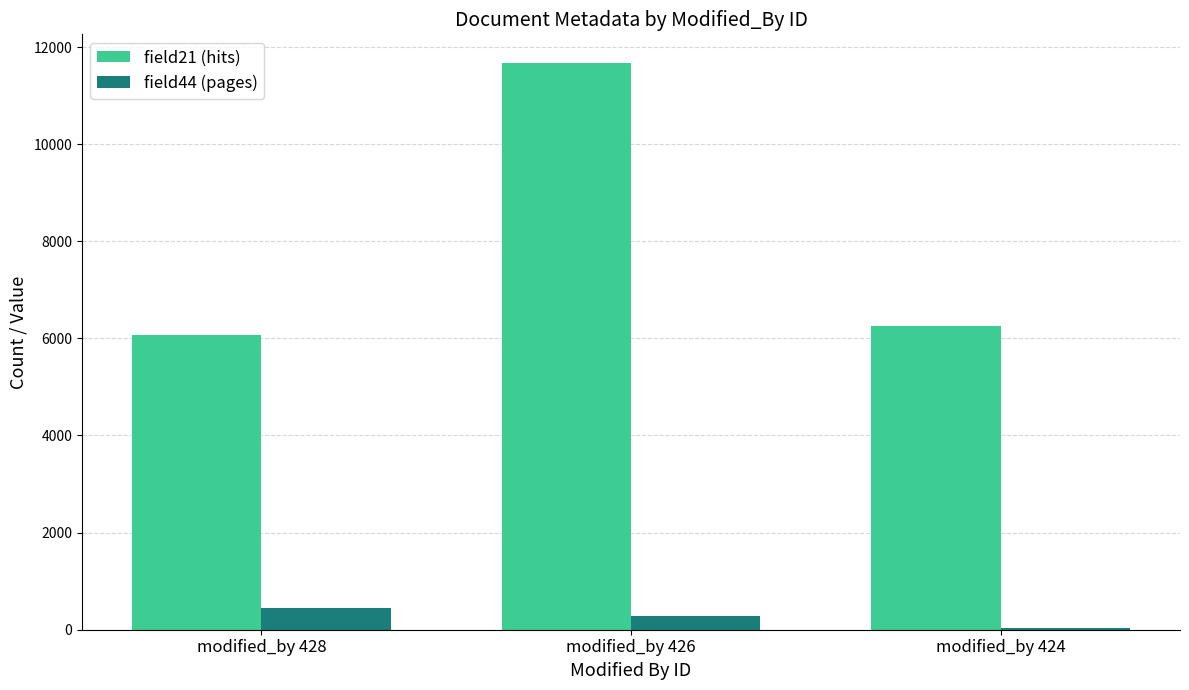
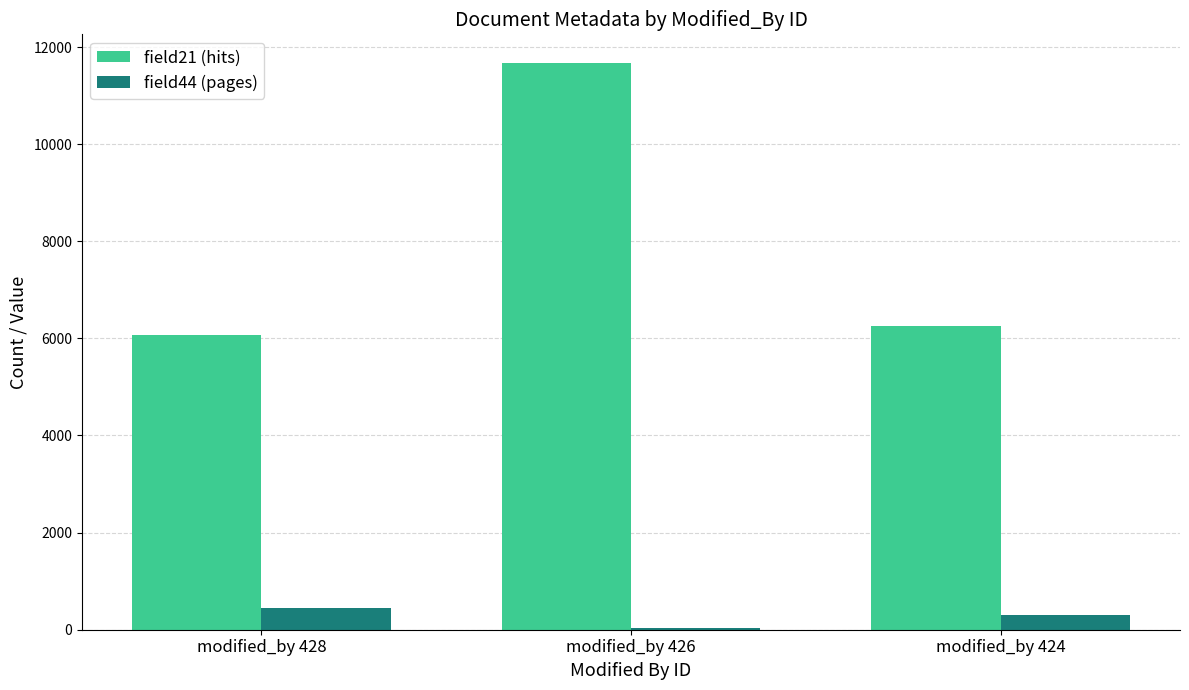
field44 (pages), modified_by 426: 300 -> 0
field44 (pages), modified_by 424: 0 -> 300
